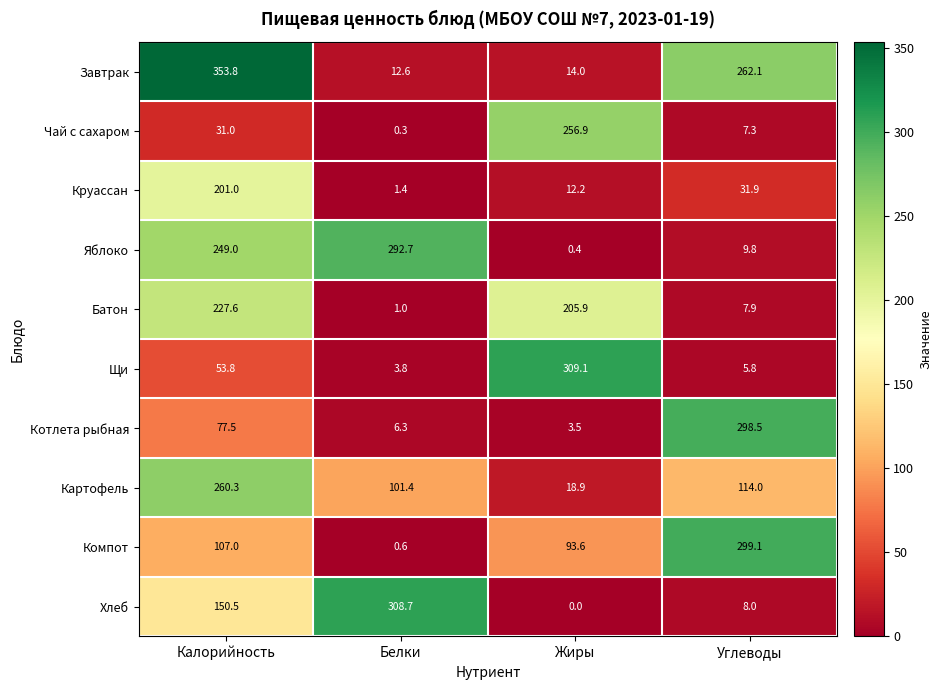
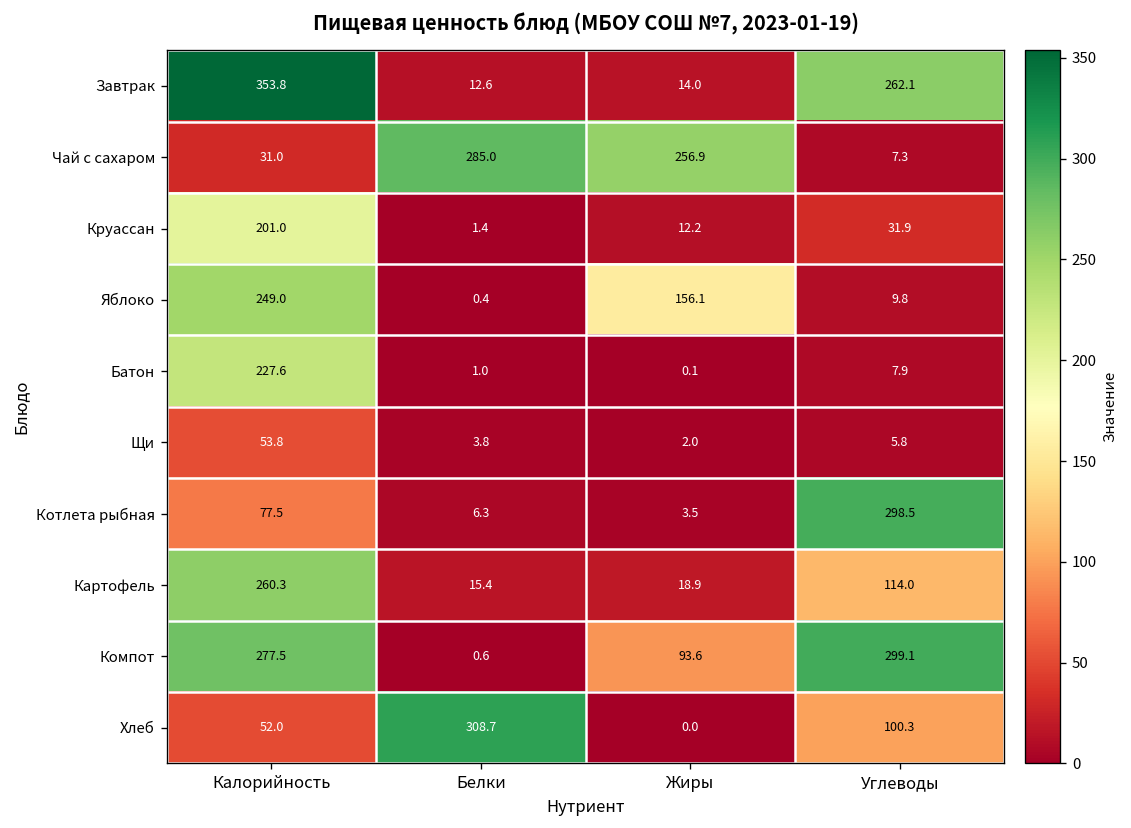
Чай с сахаром, Белки: 0.3 -> 285.0
Яблоко, Белки: 292.7 -> 0.4
Яблоко, Жиры: 0.4 -> 156.1
Батон, Жиры: 205.9 -> 0.1
Щи, Жиры: 309.1 -> 2.0
Картофель, Белки: 101.4 -> 15.4
Компот, Калорийность: 107.0 -> 277.5
Хлеб, Калорийность: 150.5 -> 52.0
Хлеб, Углеводы: 8.0 -> 100.3
